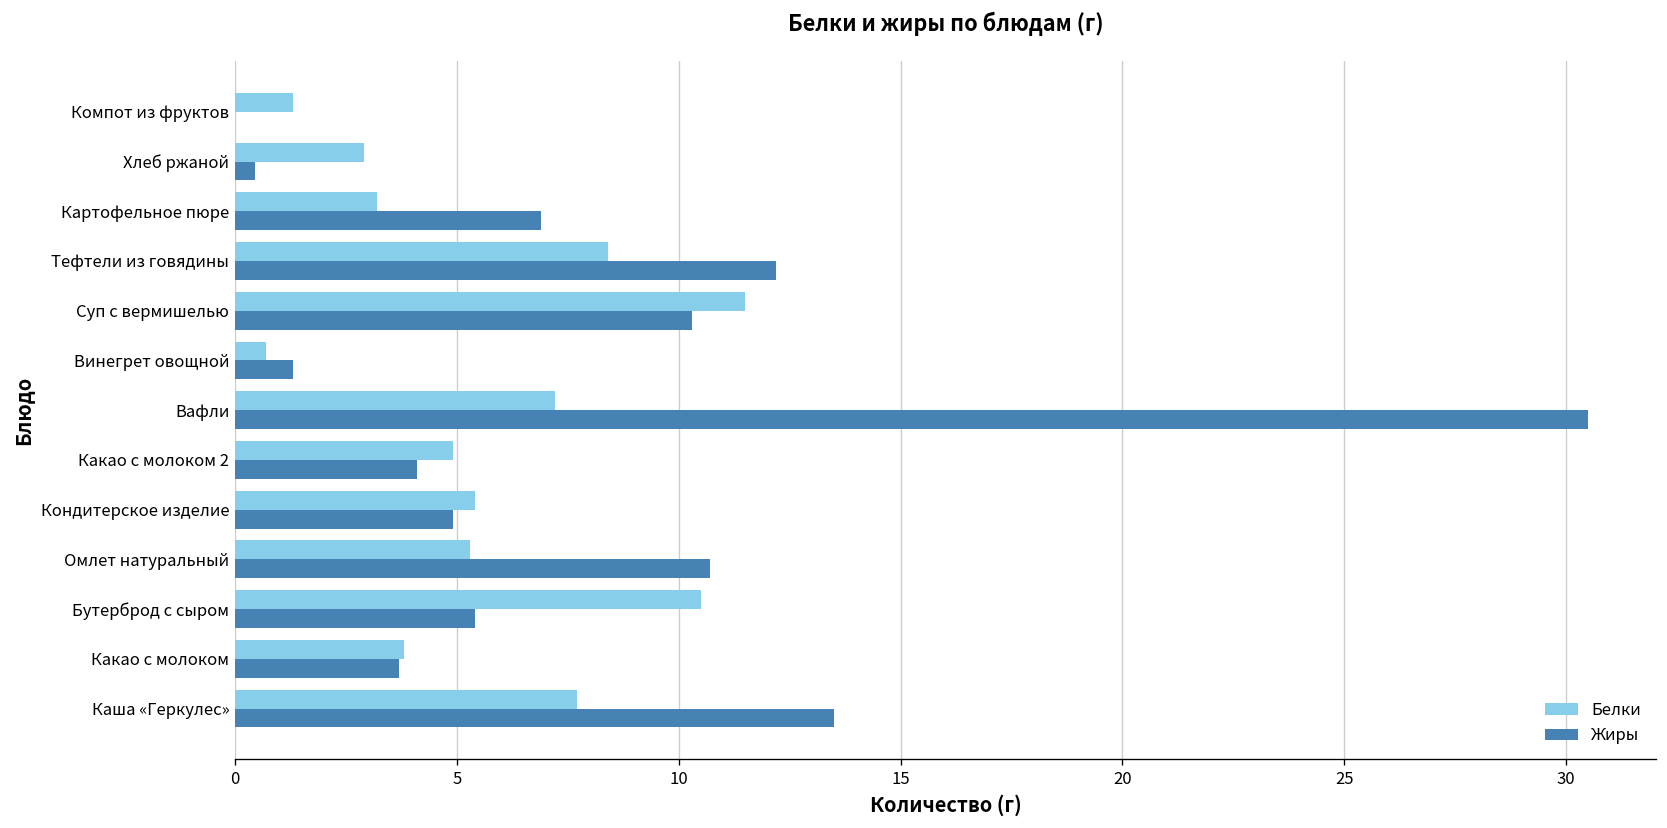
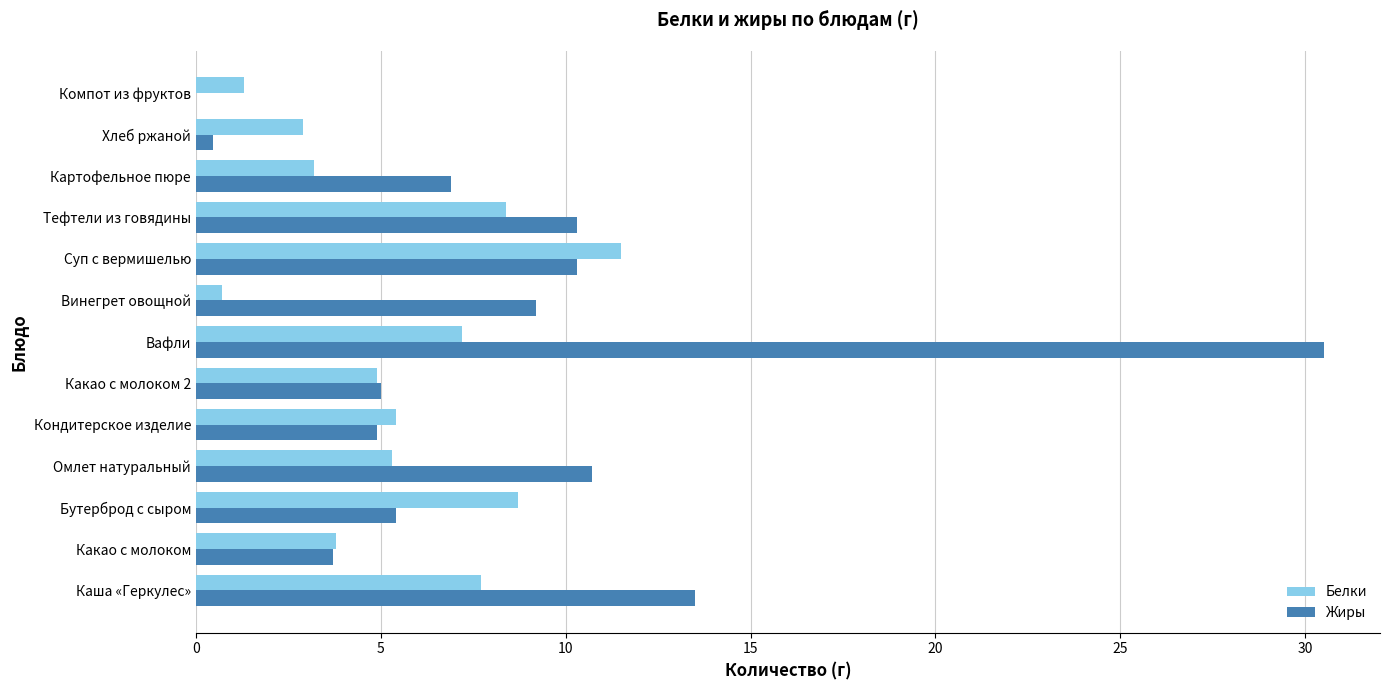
Жиры, Тефтели из говядины: 12.2 -> 10.3
Жиры, Винегрет овощной: 1.3 -> 9.2
Жиры, Какао с молоком 2: 4.1 -> 5.0
Белки, Бутерброд с сыром: 10.5 -> 8.7
